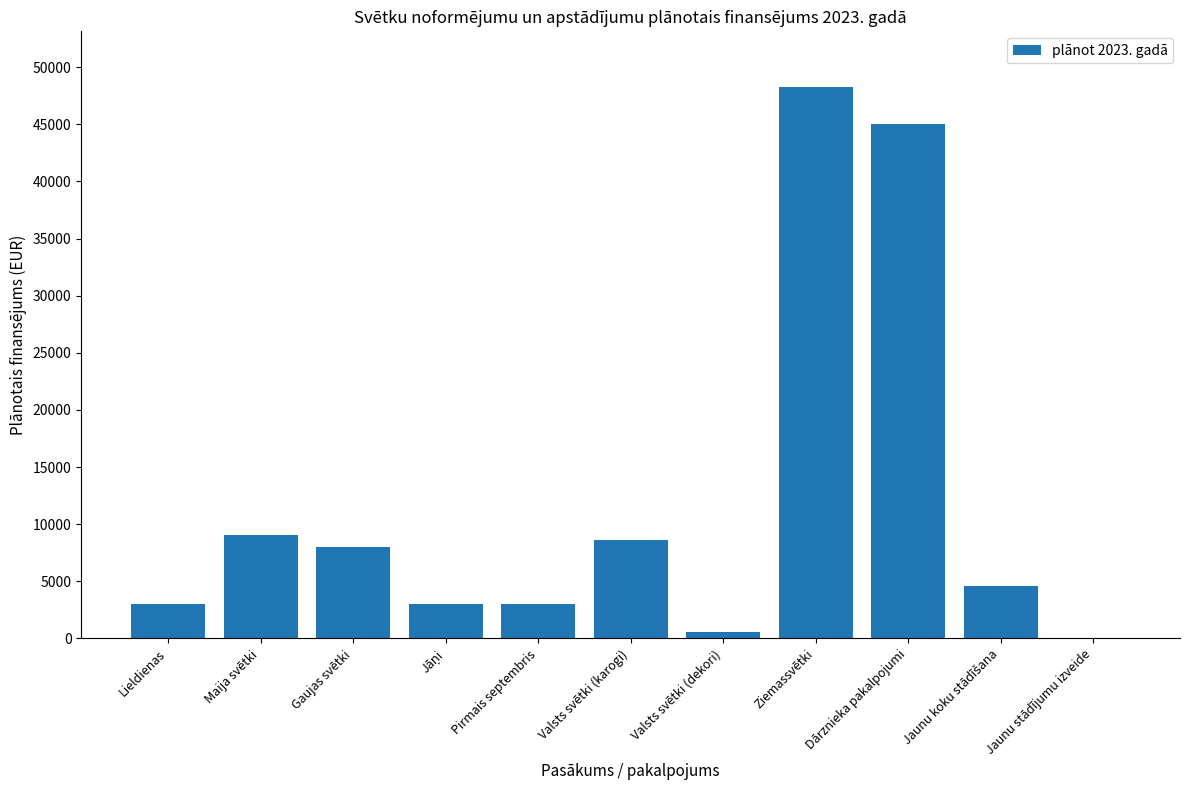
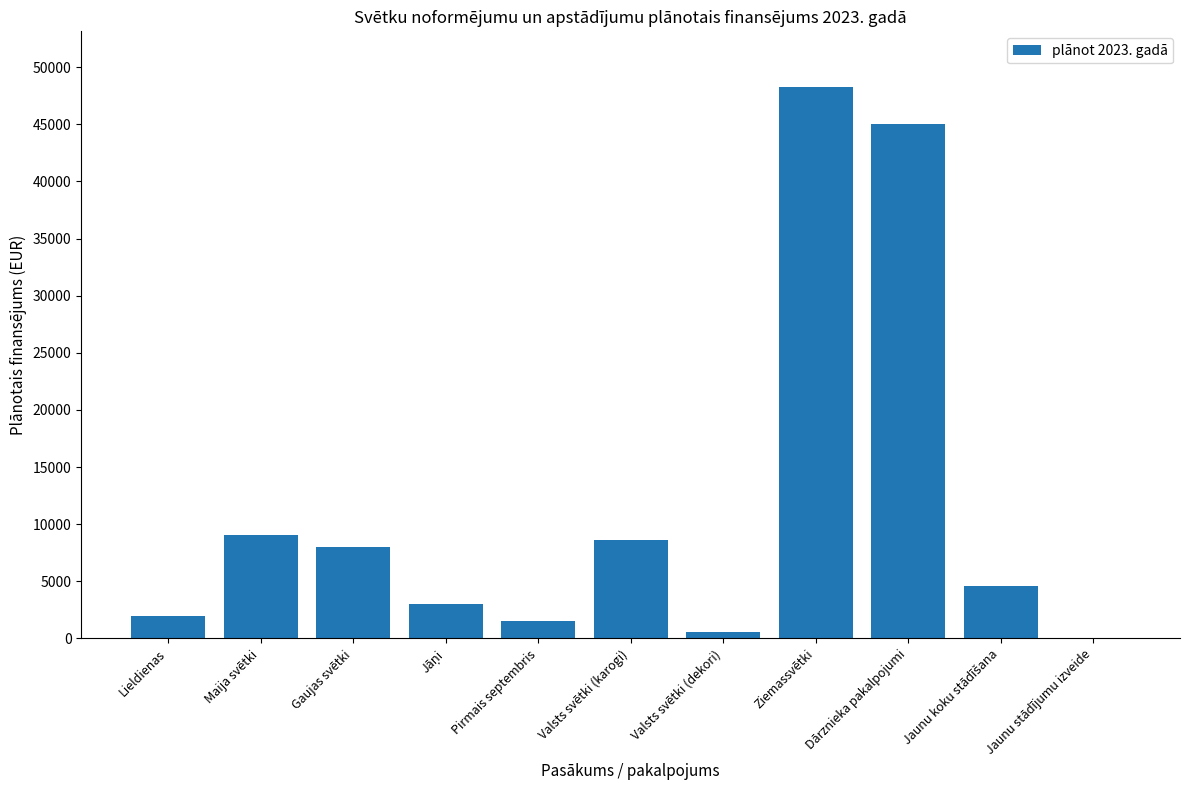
Lieldienas: 3000 -> 2000
Pirmais septembris: 3000 -> 1500
